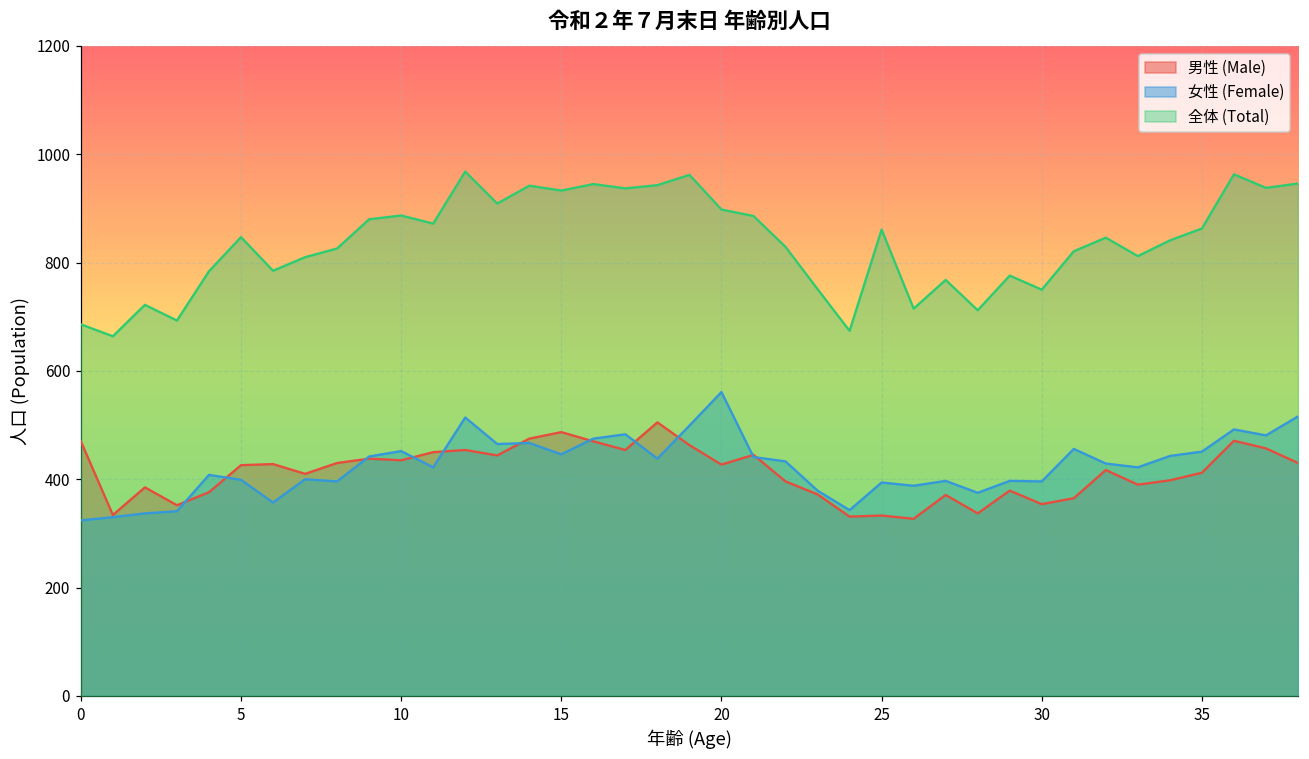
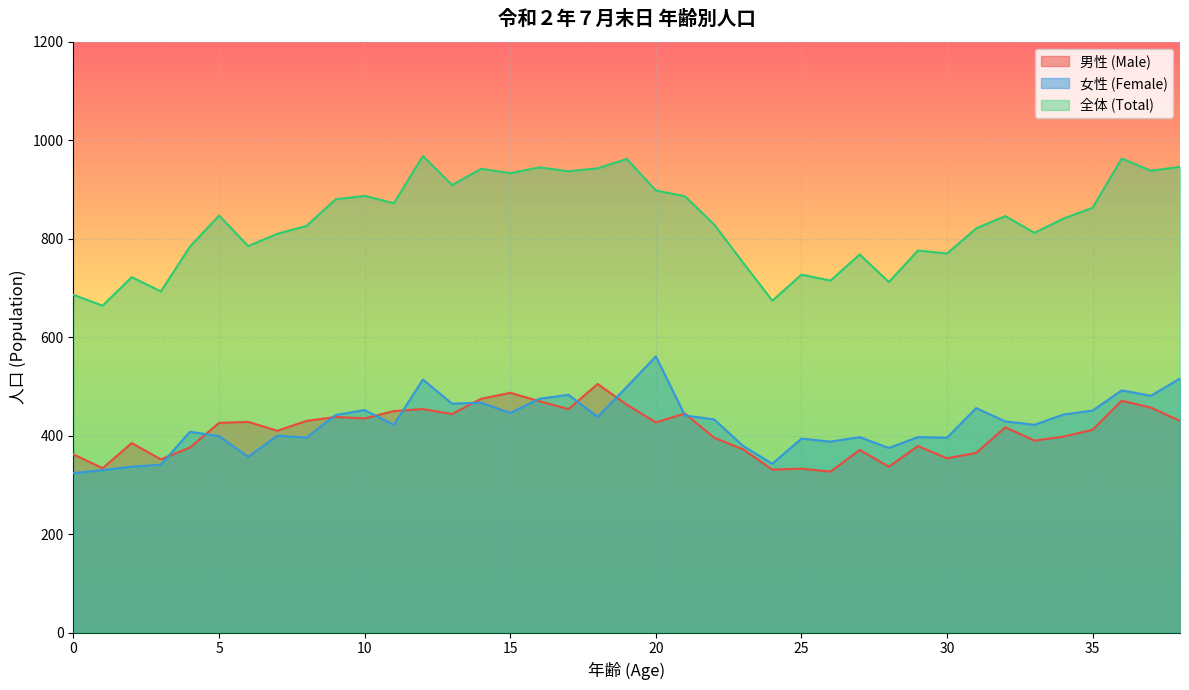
男性 (Male), 0: 470 -> 360
全体 (Total), 25: 860 -> 730
全体 (Total), 30: 750 -> 770
